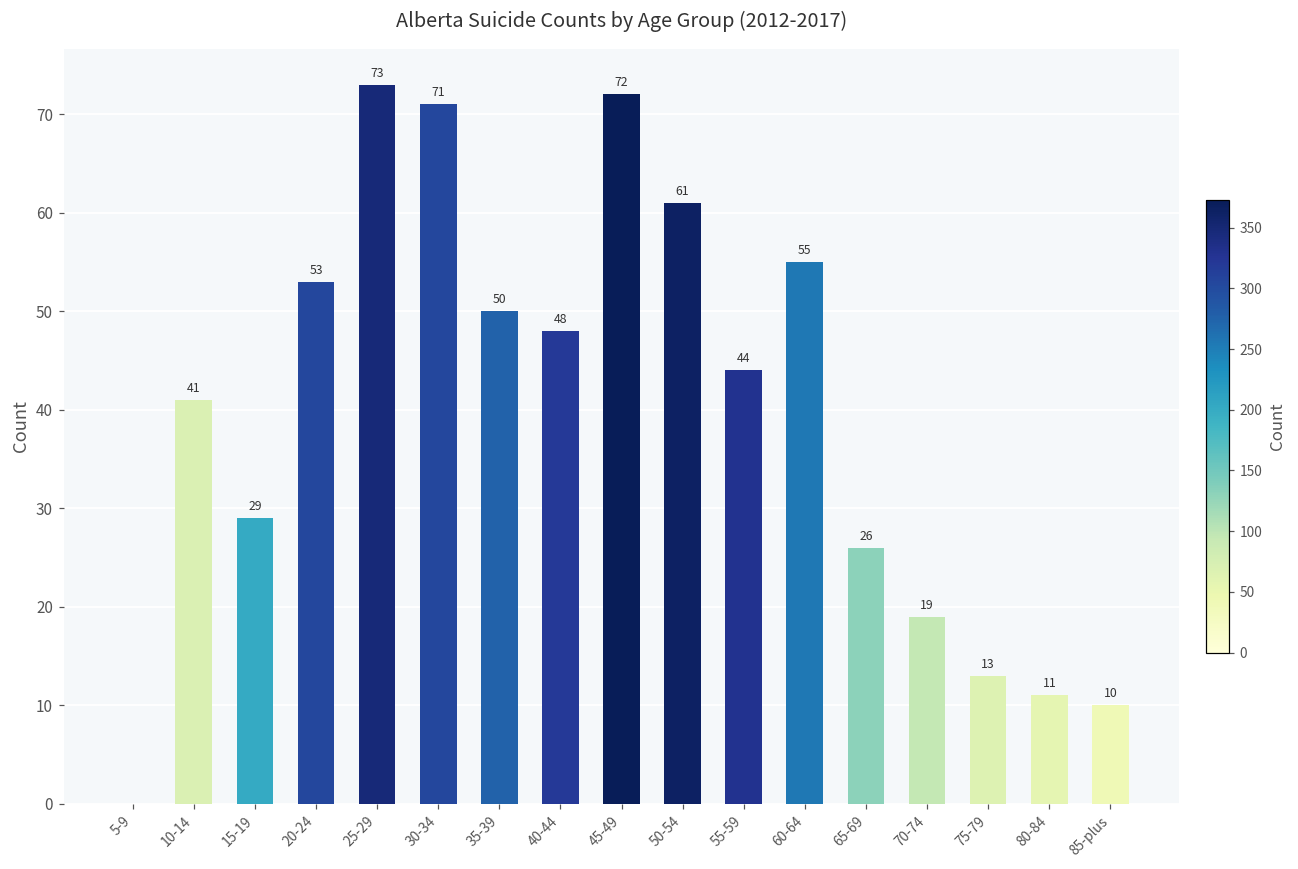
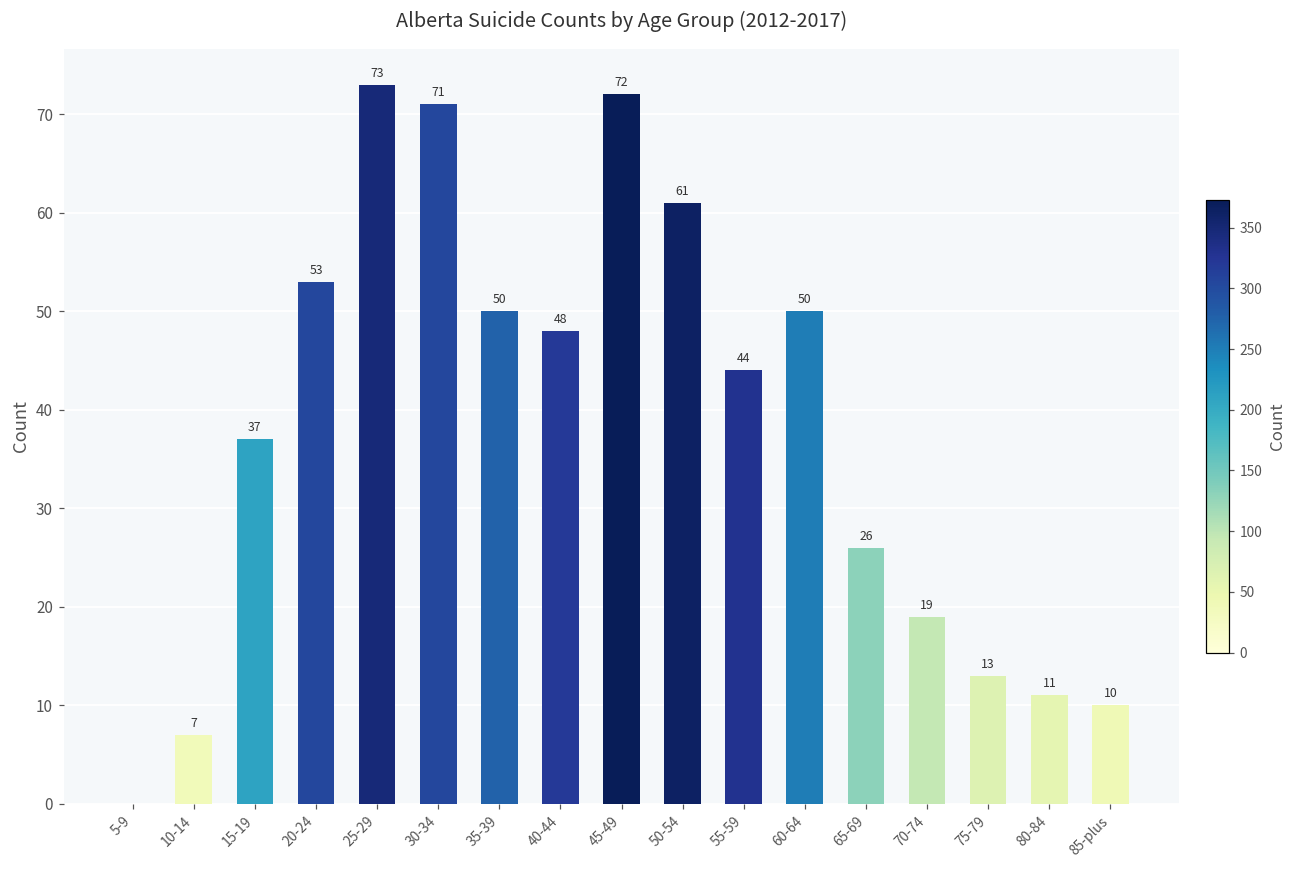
10-14: 41 -> 7
15-19: 29 -> 37
60-64: 55 -> 50
